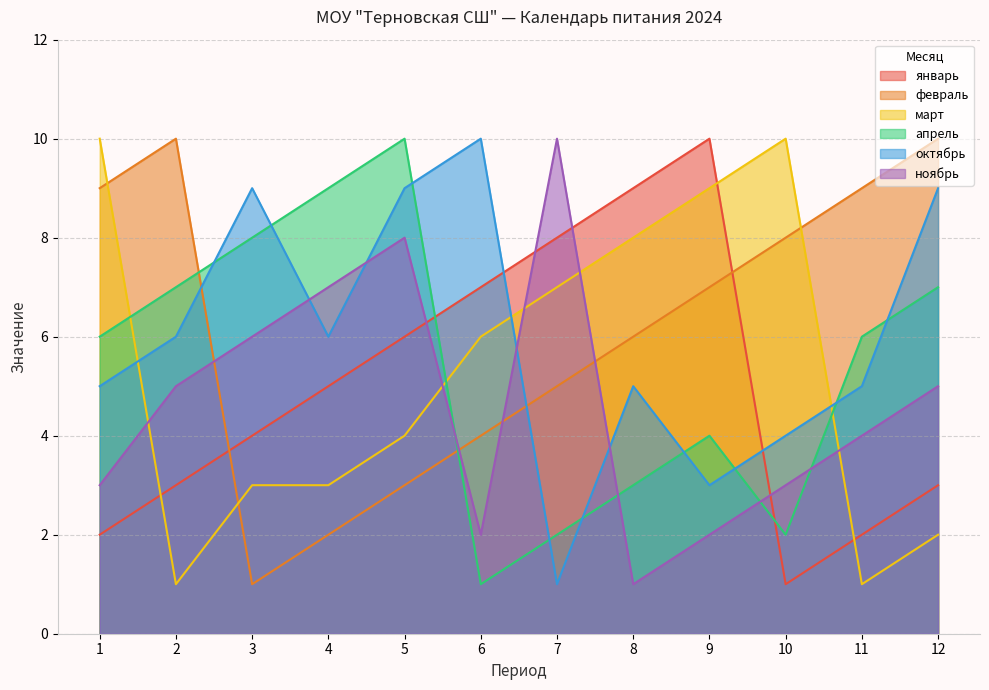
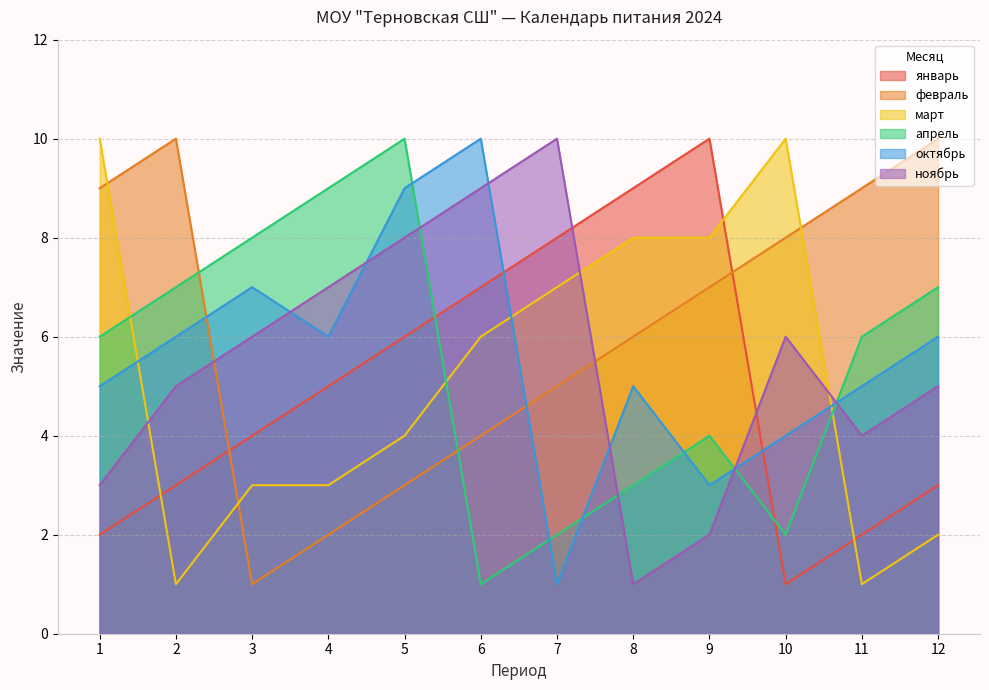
октябрь, 3: 9 -> 7
ноябрь, 6: 2 -> 9
март, 9: 9 -> 8
ноябрь, 10: 3 -> 6
октябрь, 12: 9 -> 6
